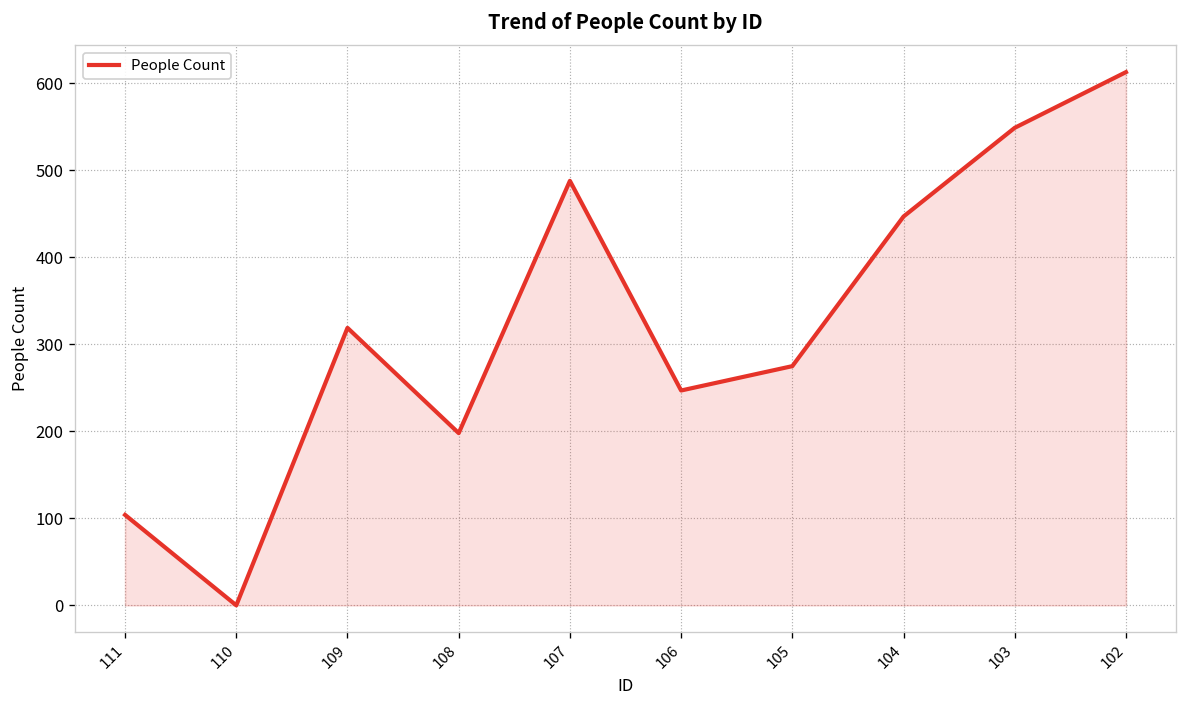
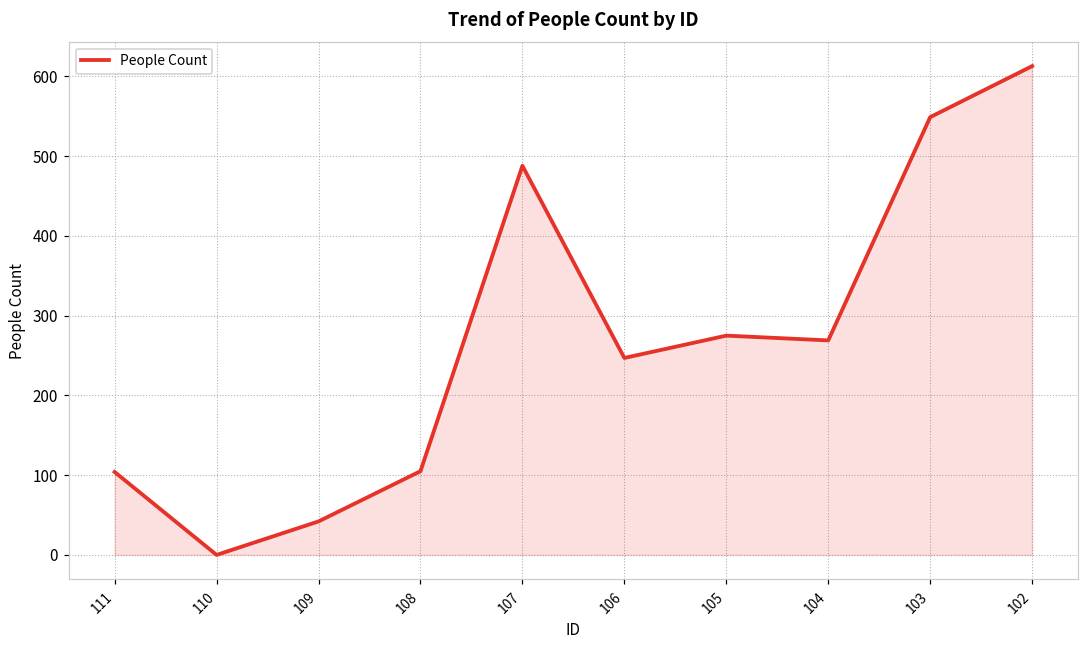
109: 320 -> 40
108: 200 -> 110
104: 450 -> 270
